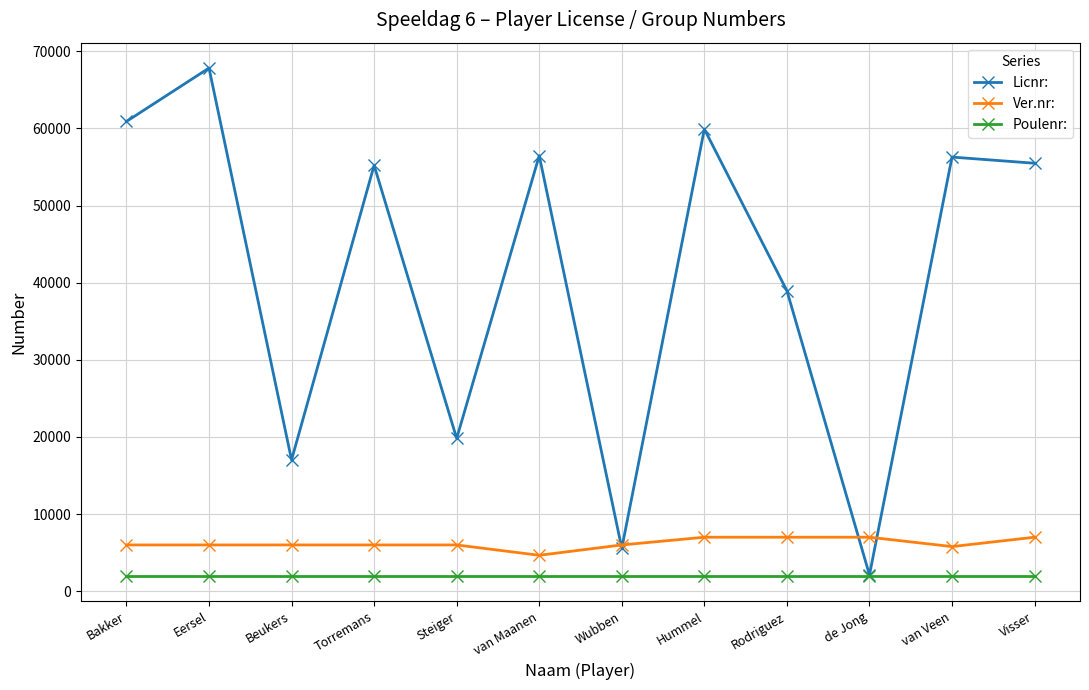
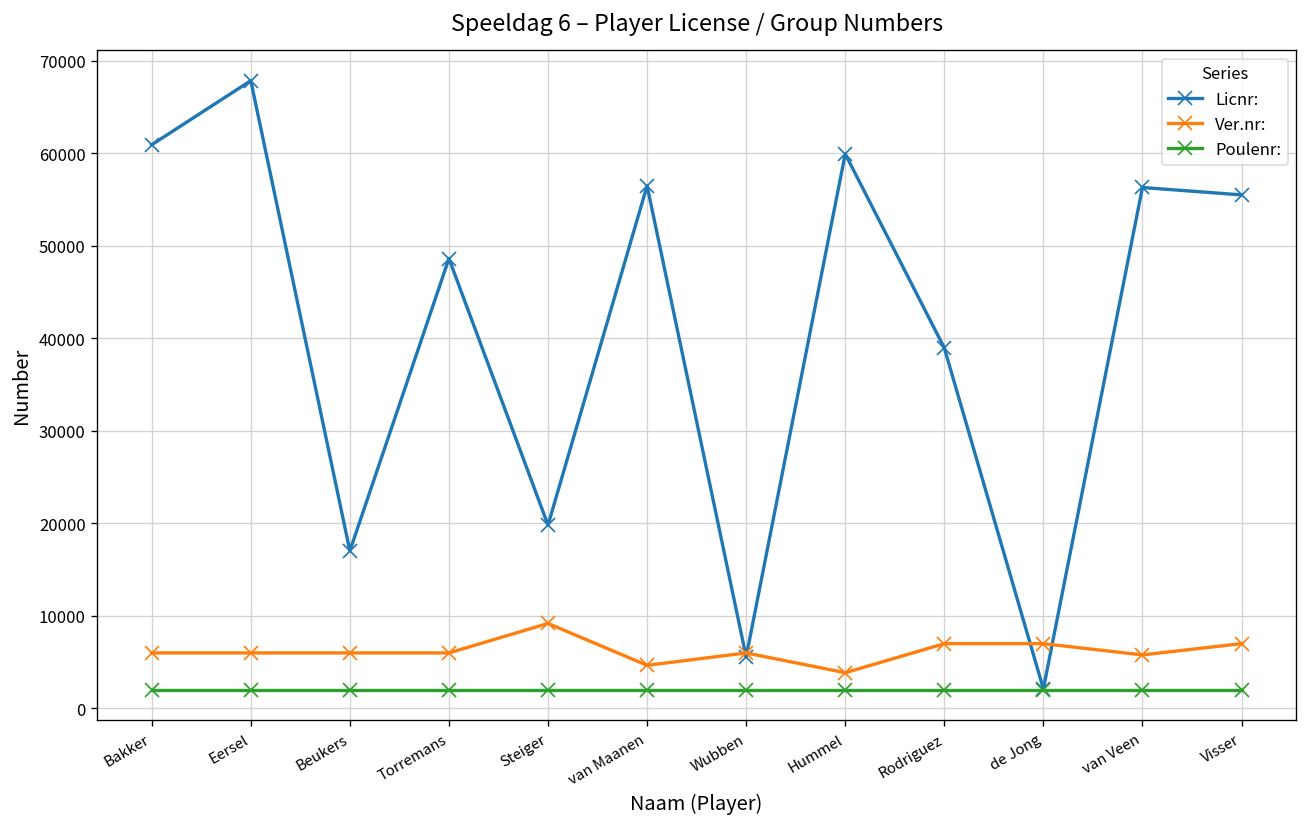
Licnr:, Torremans: 55000 -> 49000
Ver.nr:, Steiger: 6000 -> 9000
Ver.nr:, Hummel: 7000 -> 4000
